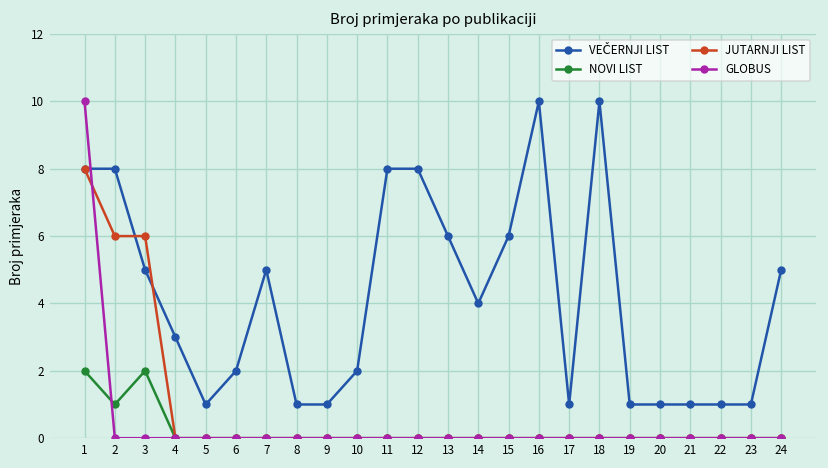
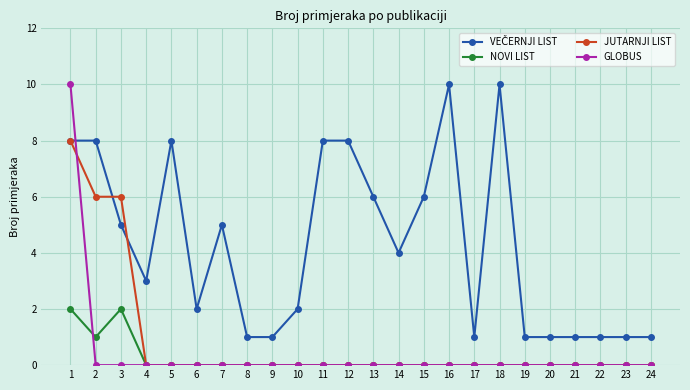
VEČERNJI LIST, 5: 1 -> 8
VEČERNJI LIST, 24: 5 -> 1
